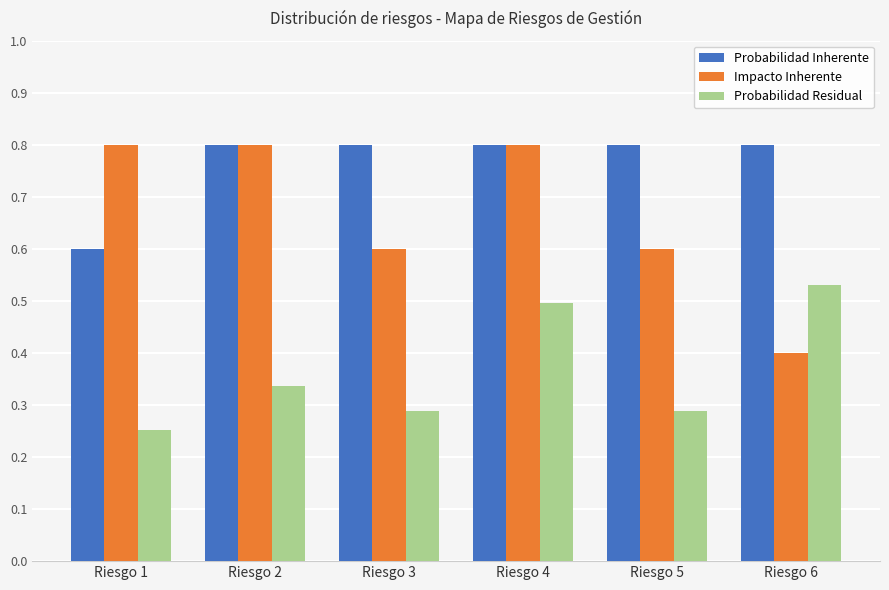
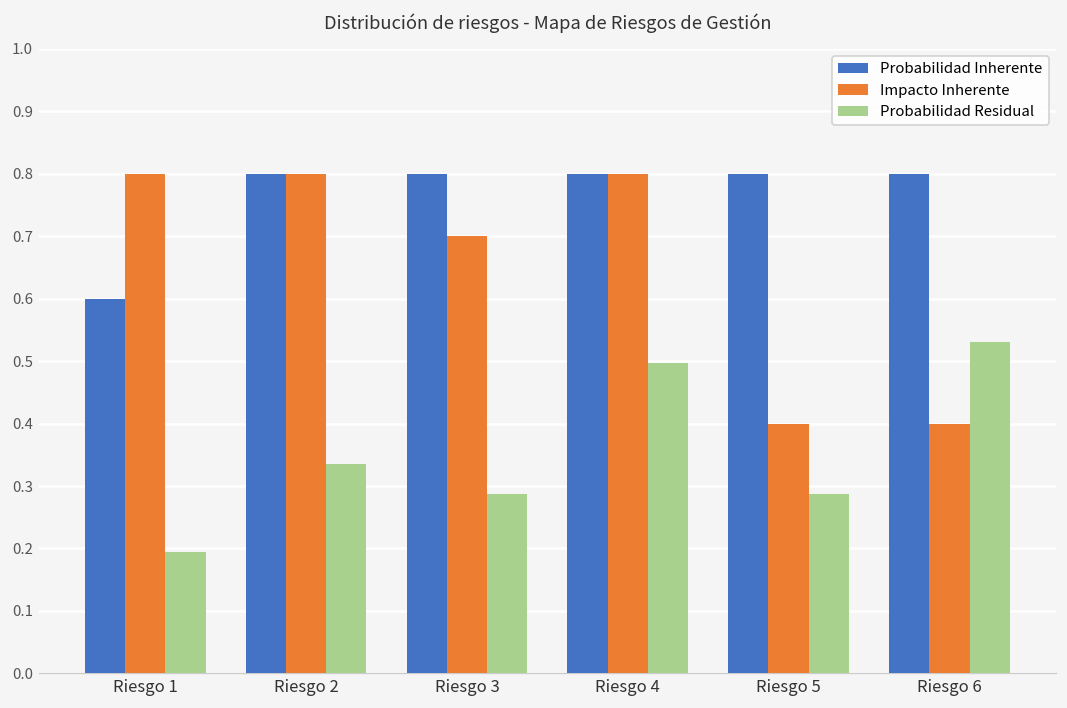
Probabilidad Residual, Riesgo 1: 0.25 -> 0.20
Impacto Inherente, Riesgo 3: 0.6 -> 0.7
Impacto Inherente, Riesgo 5: 0.6 -> 0.4
